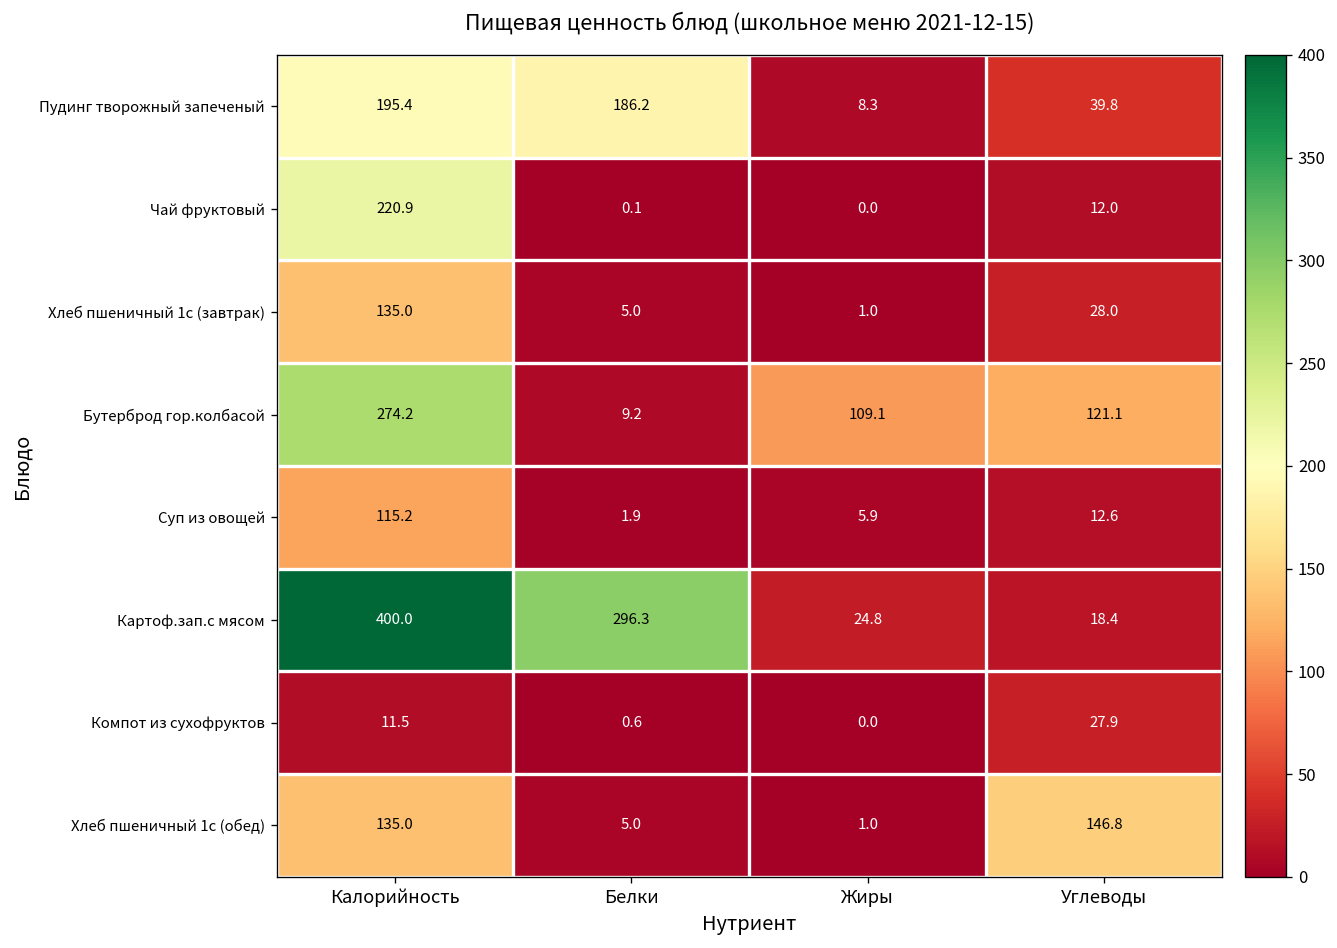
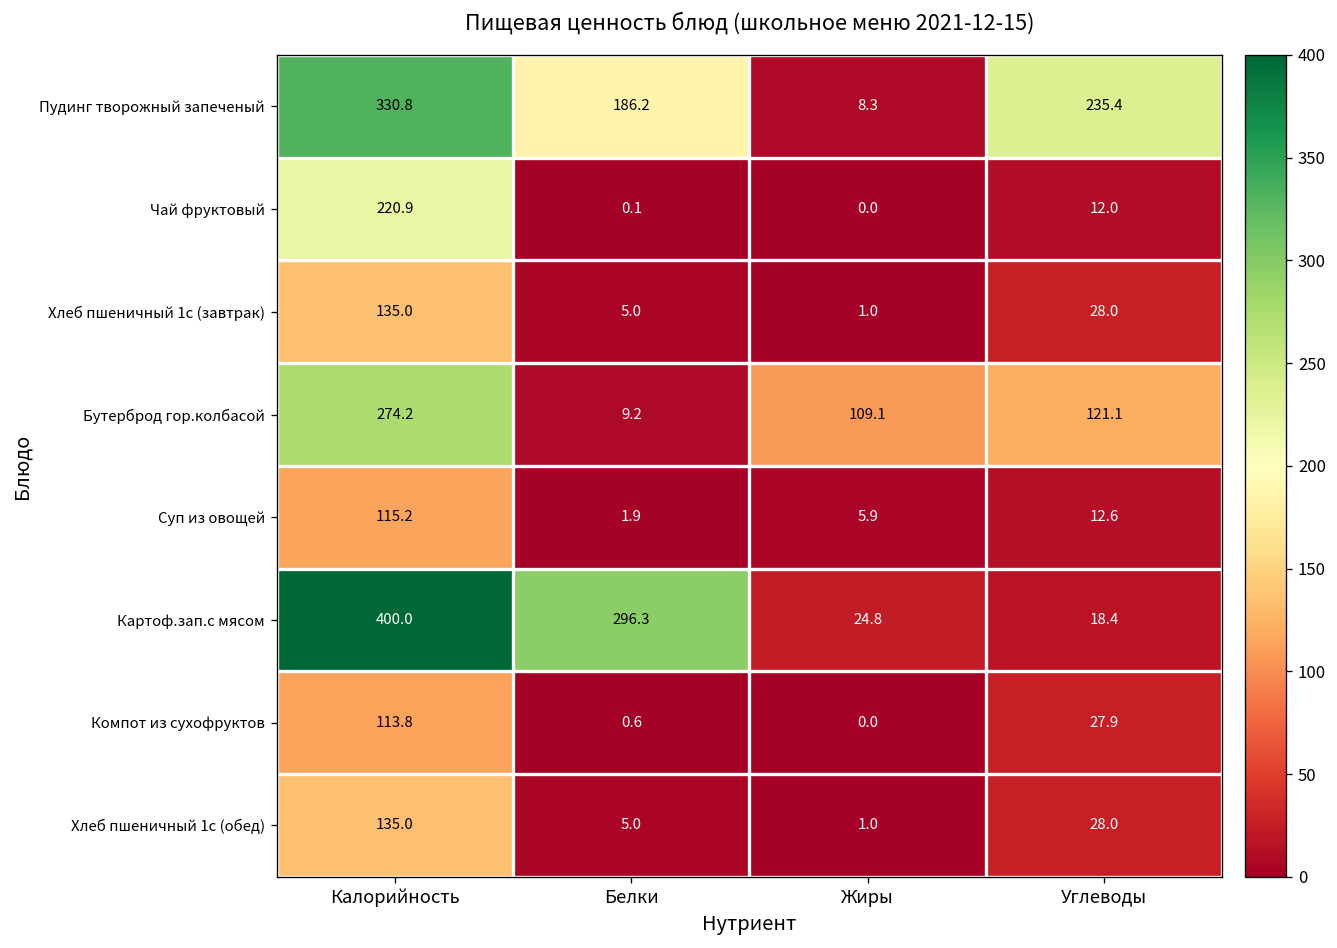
Пудинг творожный запеченый, Калорийность: 195.4 -> 330.8
Пудинг творожный запеченый, Углеводы: 39.8 -> 235.4
Компот из сухофруктов, Калорийность: 11.5 -> 113.8
Хлеб пшеничный 1с (обед), Углеводы: 146.8 -> 28.0
